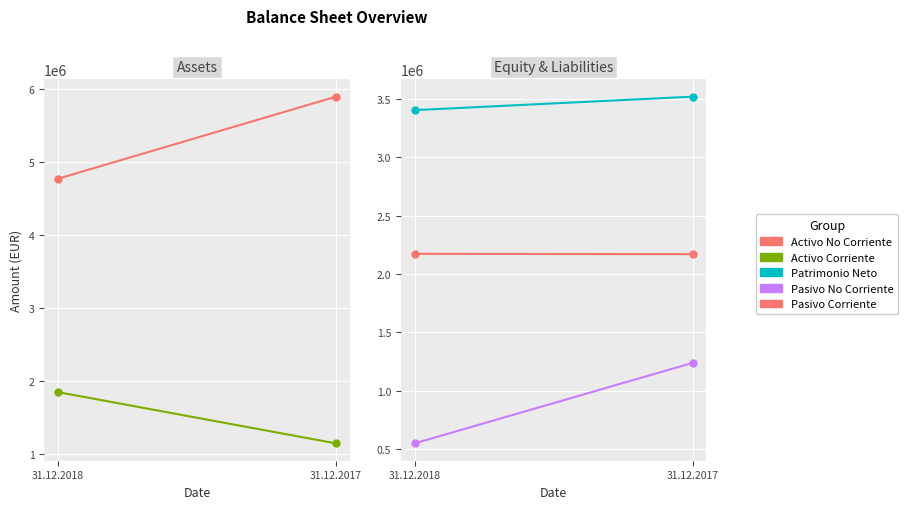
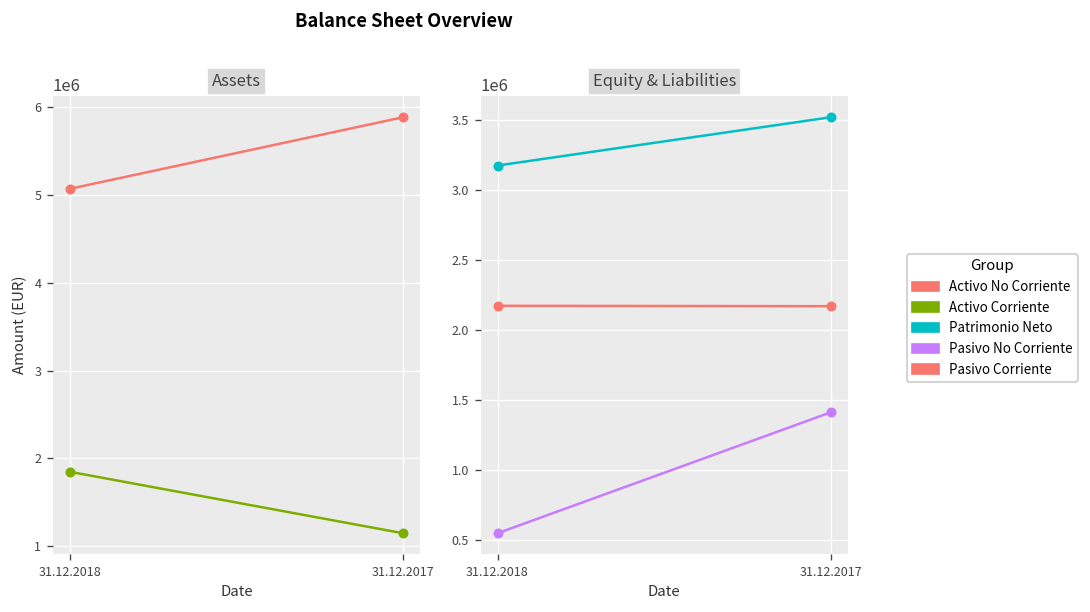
Assets, Activo No Corriente, 31.12.2018: 4800000 -> 5100000
Equity & Liabilities, Patrimonio Neto, 31.12.2018: 3400000 -> 3170000
Equity & Liabilities, Pasivo No Corriente, 31.12.2017: 1240000 -> 1410000
